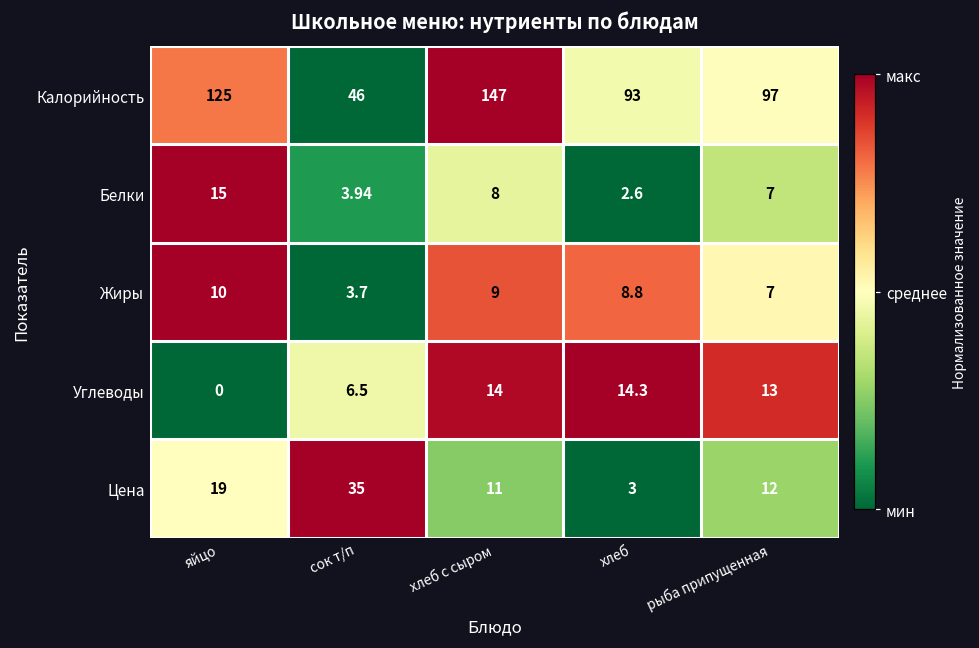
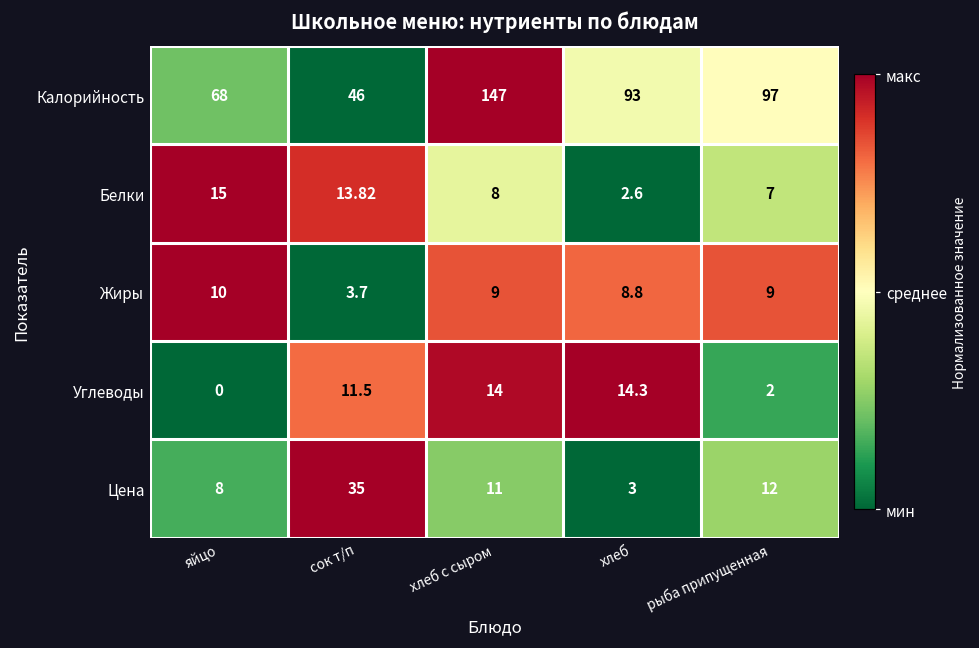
Калорийность, яйцо: 125 -> 68
Белки, сок т/п: 3.94 -> 13.82
Жиры, рыба припущенная: 7 -> 9
Углеводы, сок т/п: 6.5 -> 11.5
Углеводы, рыба припущенная: 13 -> 2
Цена, яйцо: 19 -> 8
